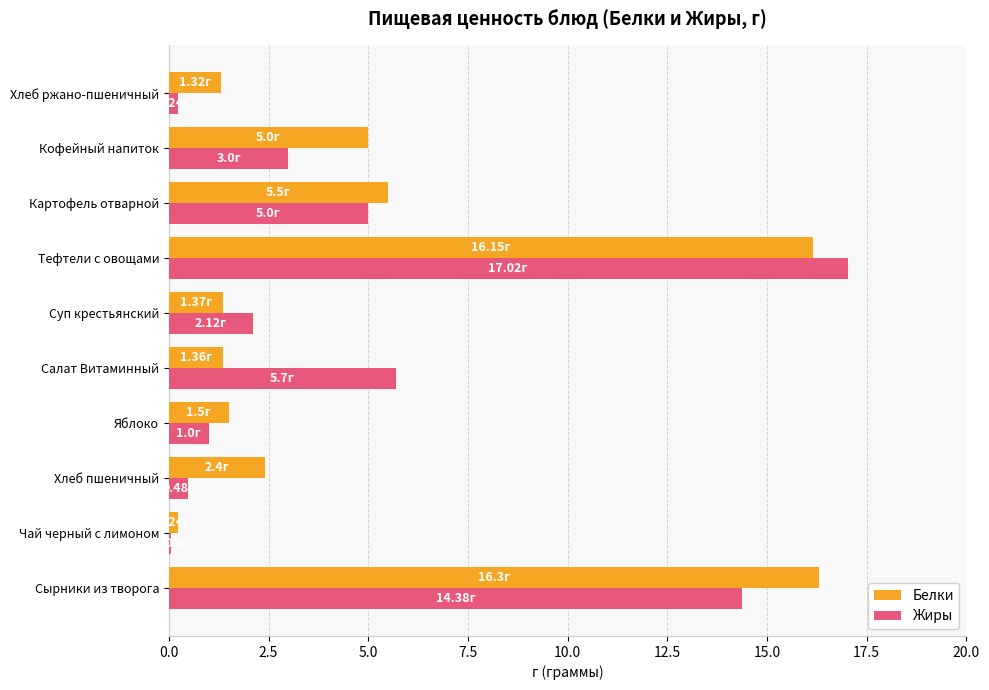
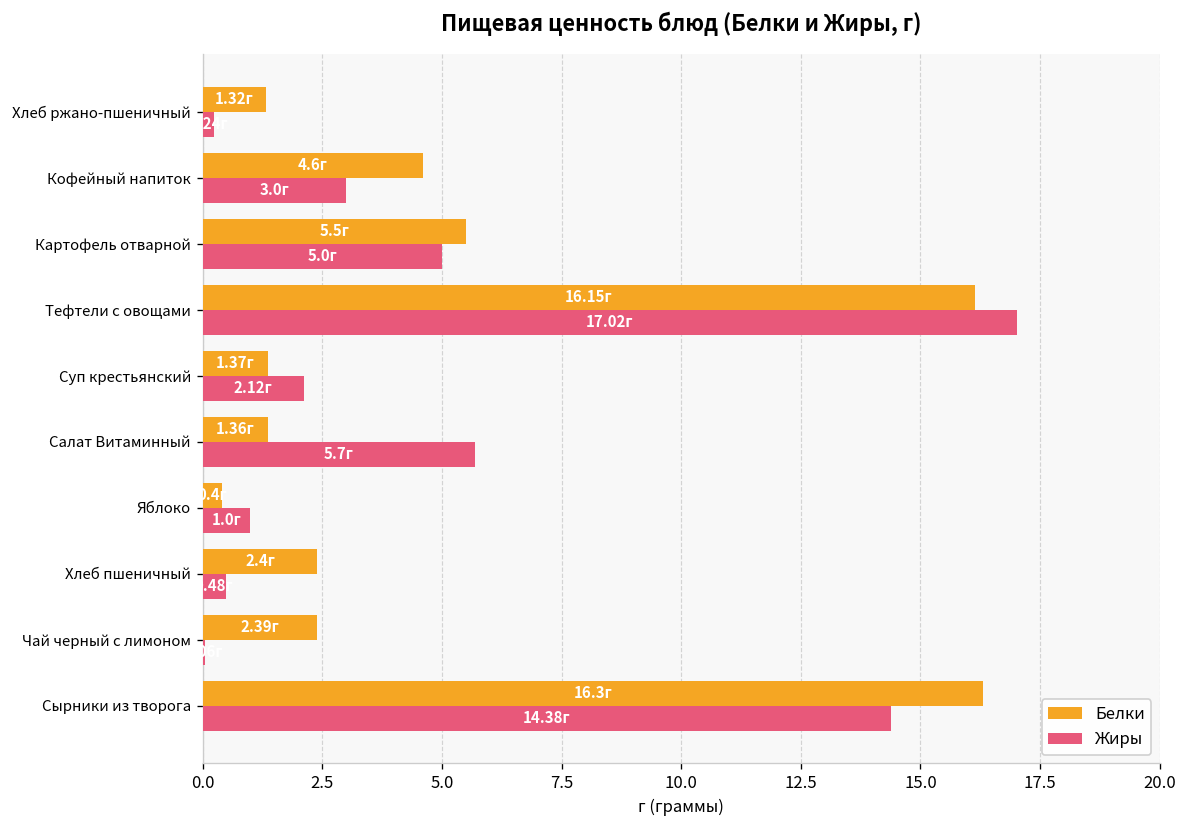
Белки, Кофейный напиток: 5.0г -> 4.6г
Белки, Яблоко: 1.5г -> 0.4г
Белки, Чай черный с лимоном: 0.2 -> 2.4
